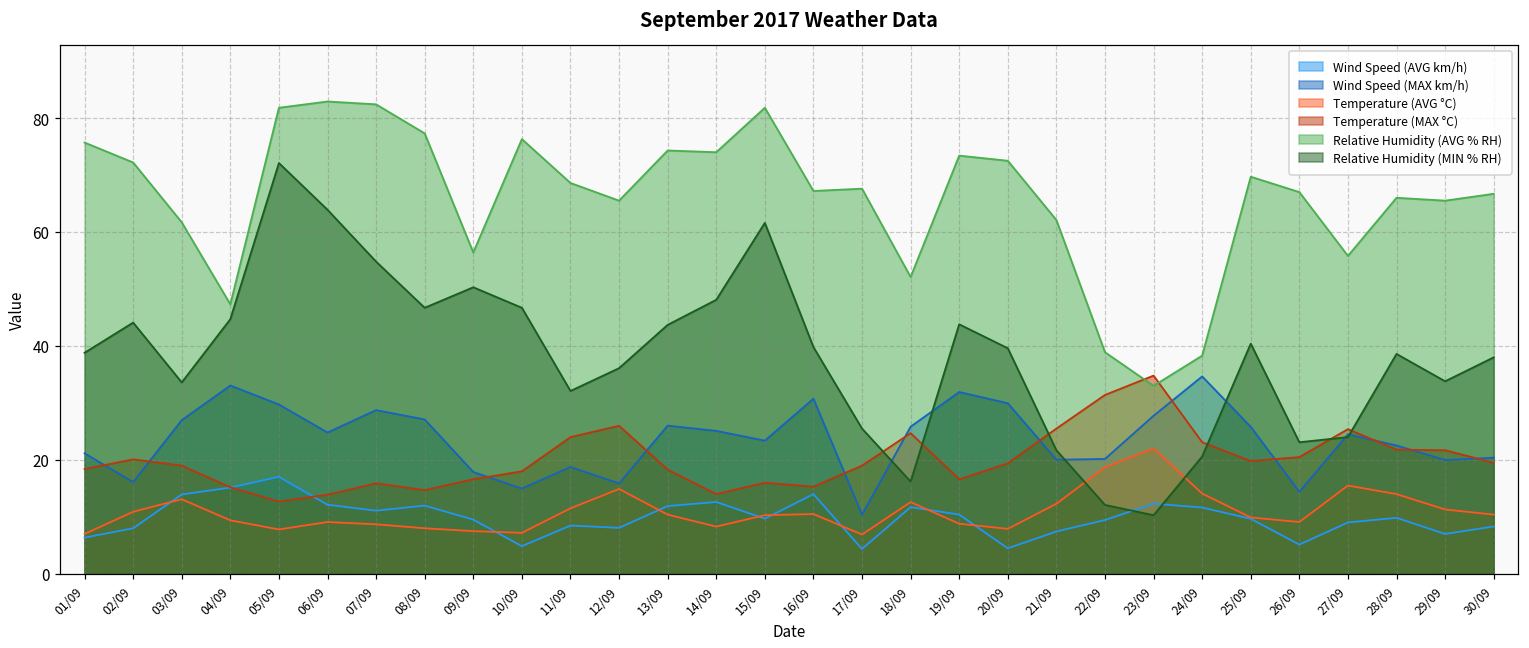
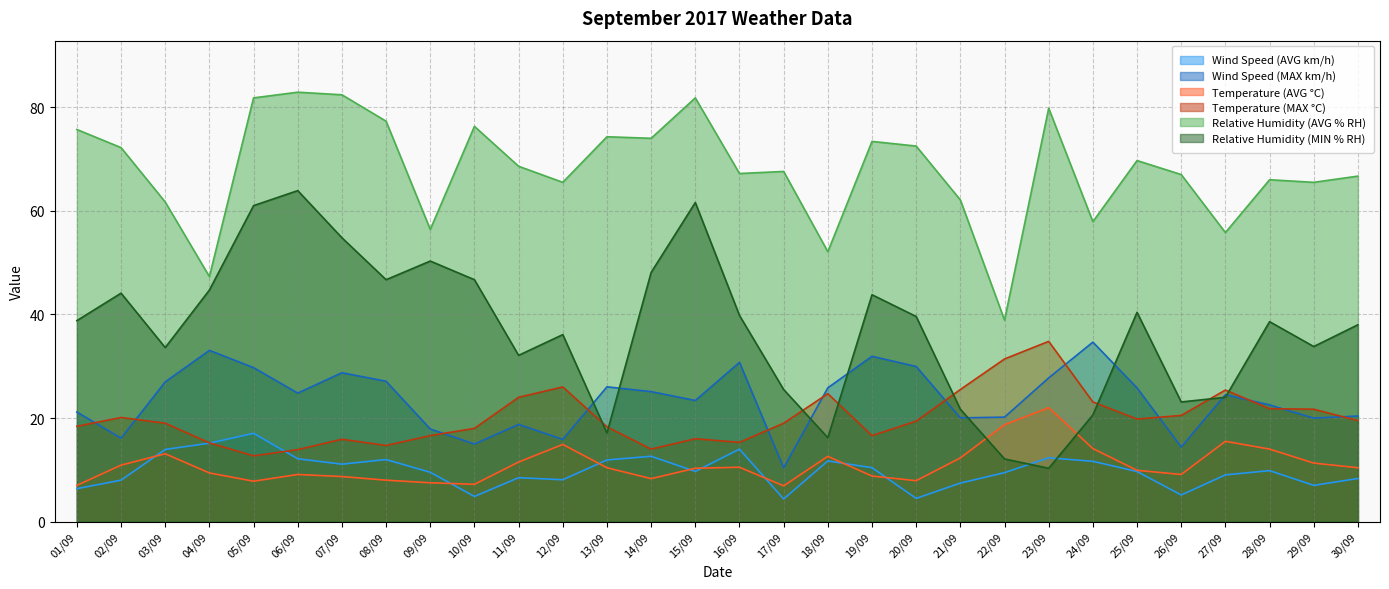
Relative Humidity (MIN % RH), 05/09: 72 -> 61
Relative Humidity (MIN % RH), 13/09: 44 -> 17
Relative Humidity (AVG % RH), 23/09: 33 -> 80
Relative Humidity (AVG % RH), 24/09: 38 -> 58
